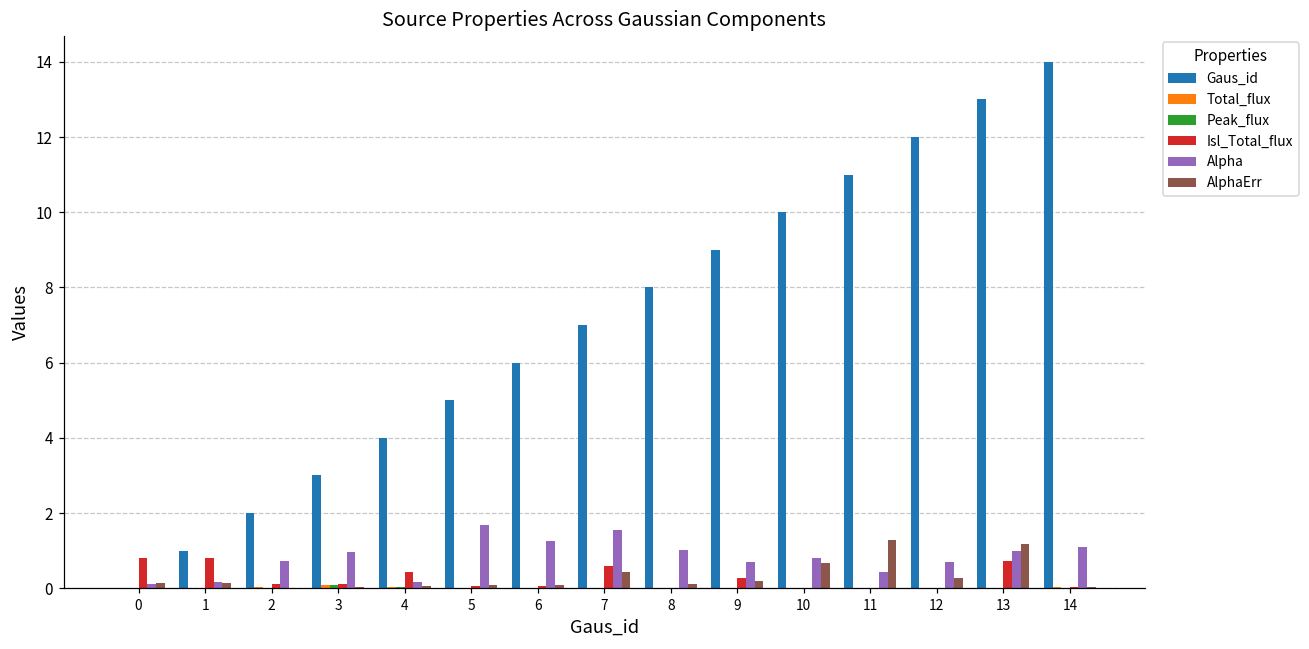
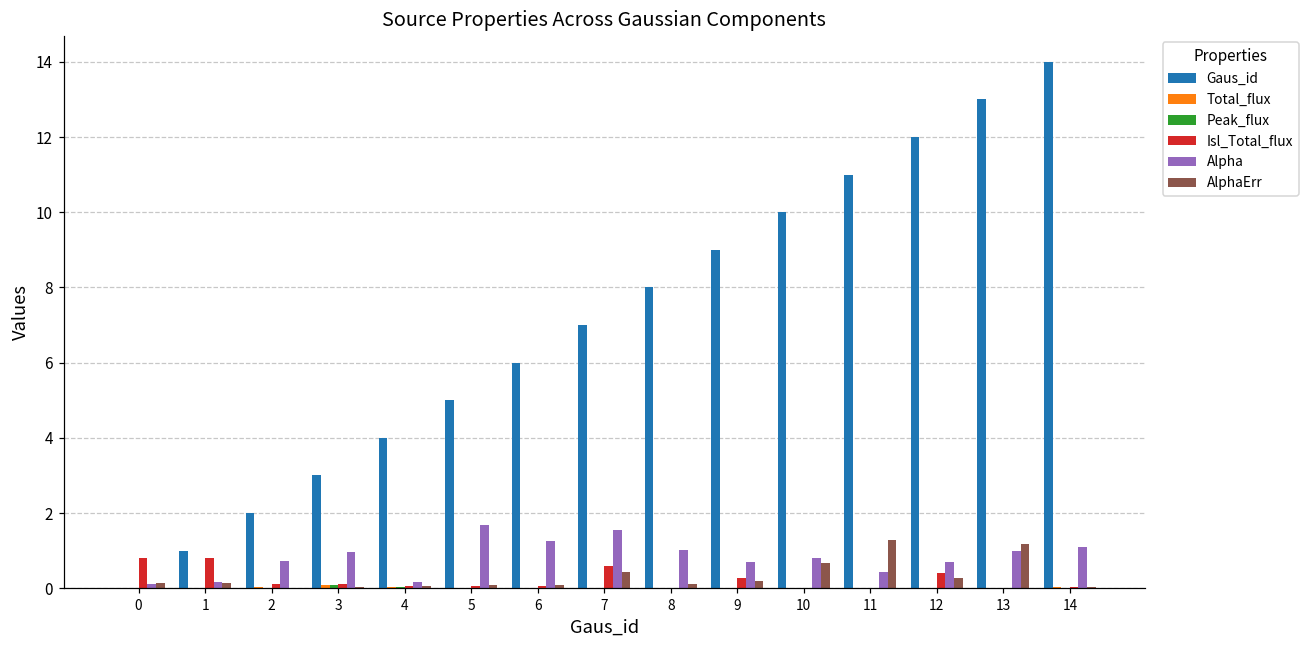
Isl_Total_flux, 4: 0.4 -> 0.0
Isl_Total_flux, 12: 0.0 -> 0.4
Isl_Total_flux, 13: 0.7 -> 0.0
